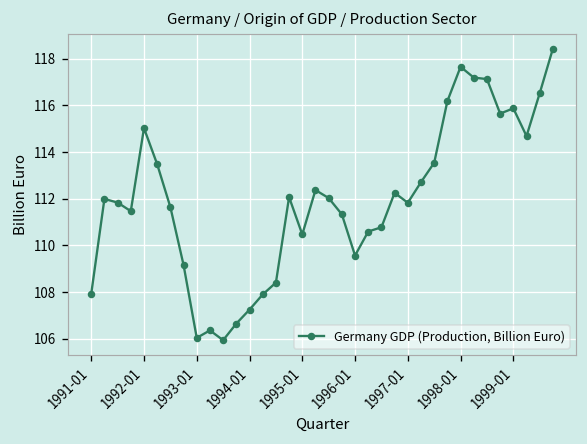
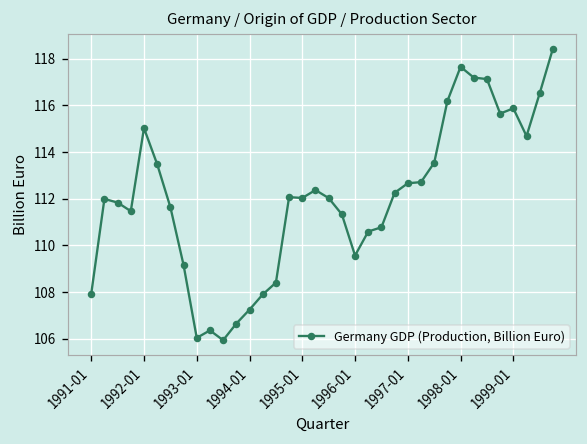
1995-01: 110.5 -> 112.0
1997-01: 111.8 -> 112.7
